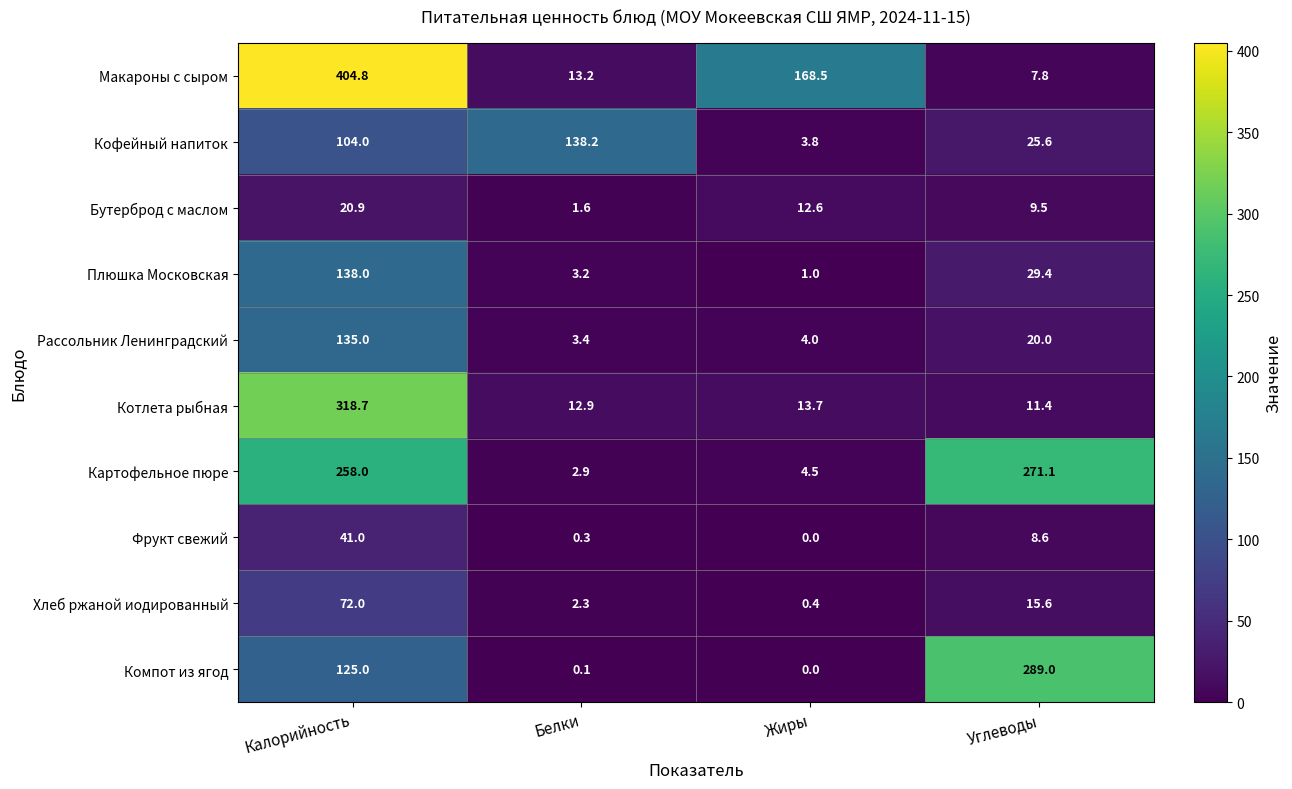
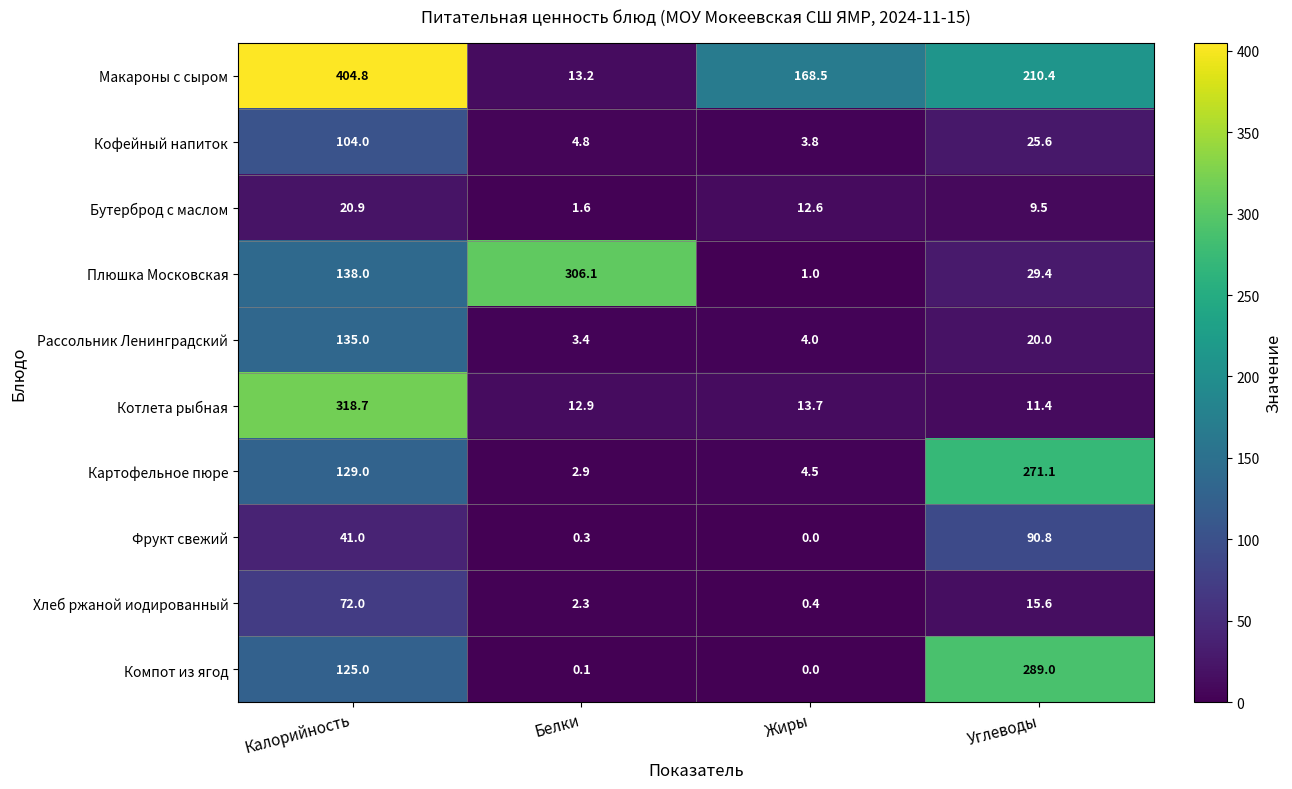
Макароны с сыром, Углеводы: 7.8 -> 210.4
Кофейный напиток, Белки: 138.2 -> 4.8
Плюшка Московская, Белки: 3.2 -> 306.1
Картофельное пюре, Калорийность: 258.0 -> 129.0
Фрукт свежий, Углеводы: 8.6 -> 90.8
